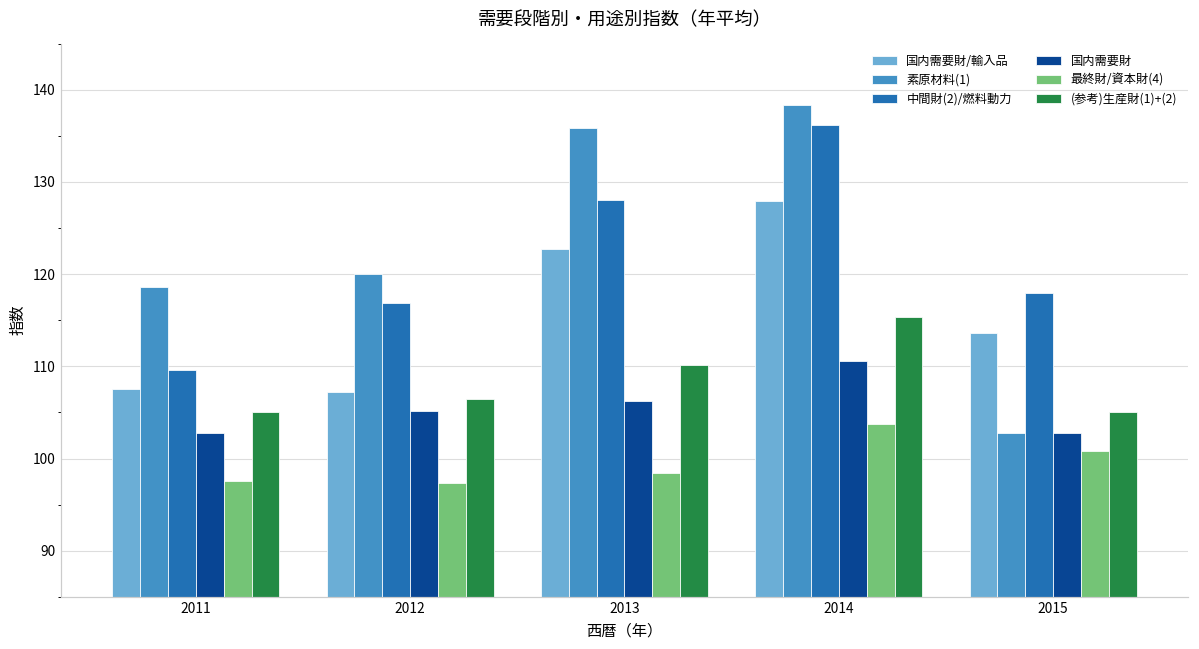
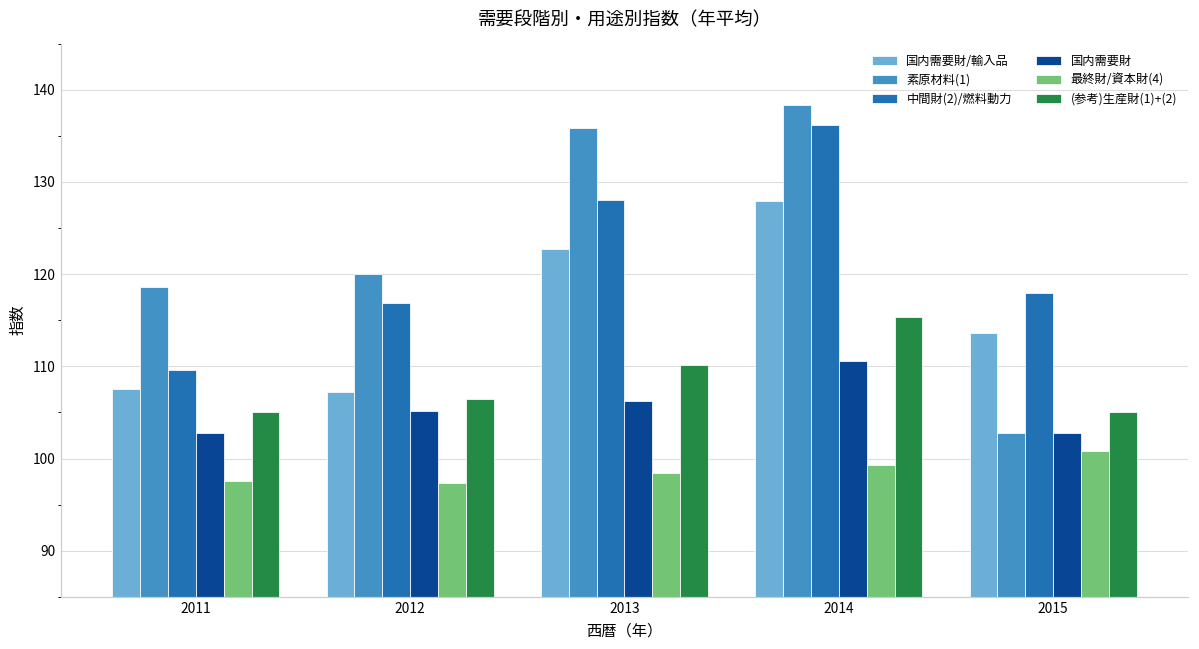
最終財/資本財(4), 2014: 104 -> 99
